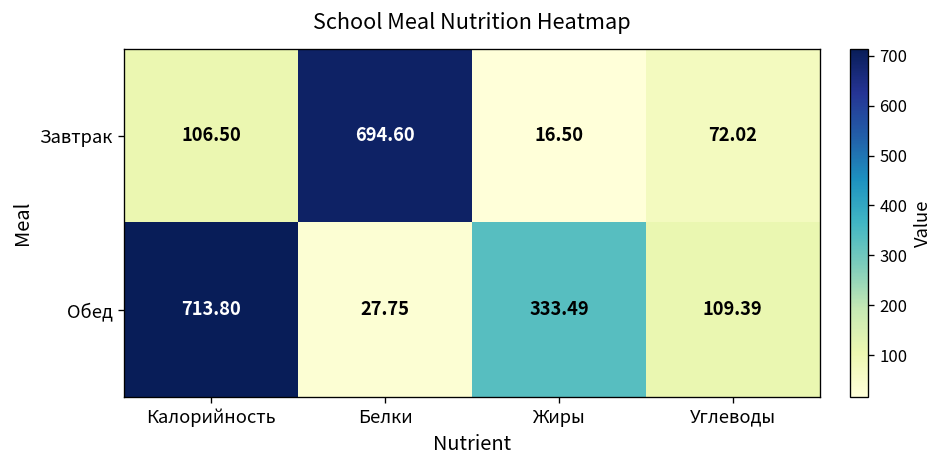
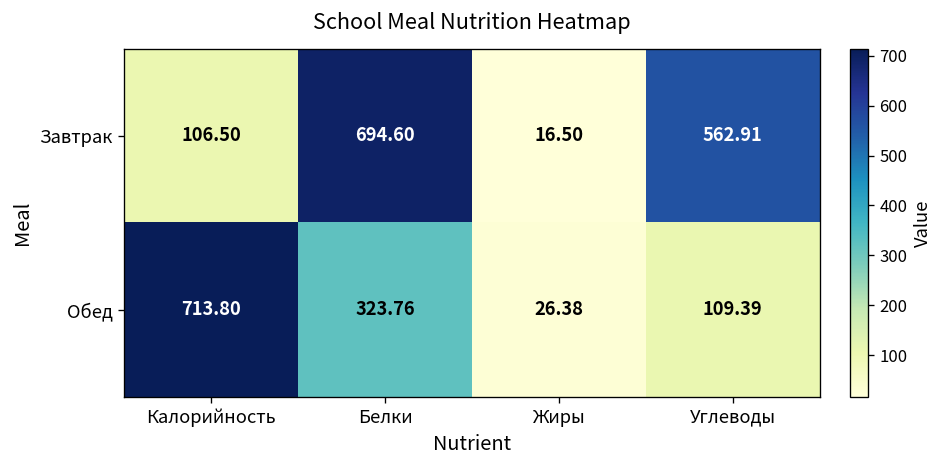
Завтрак, Углеводы: 72.02 -> 562.91
Обед, Белки: 27.75 -> 323.76
Обед, Жиры: 333.49 -> 26.38
